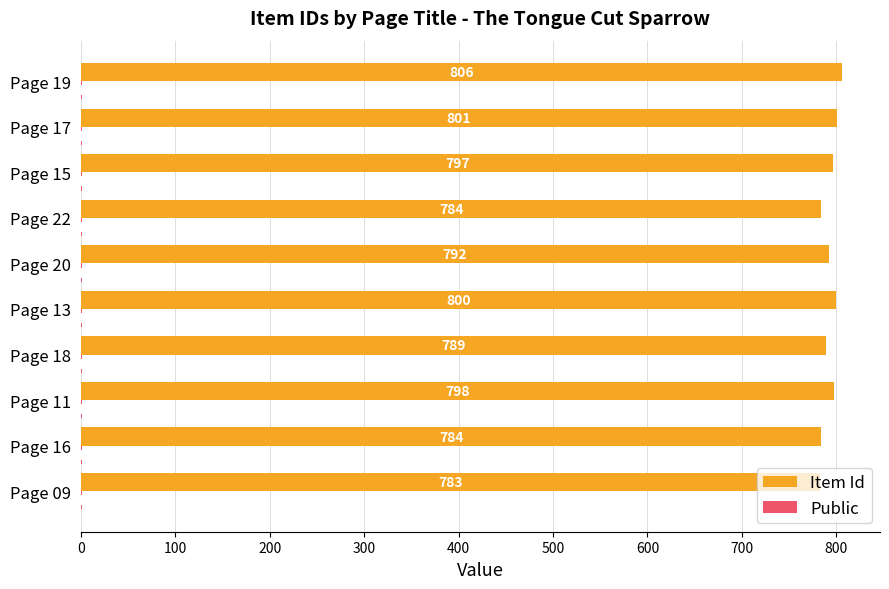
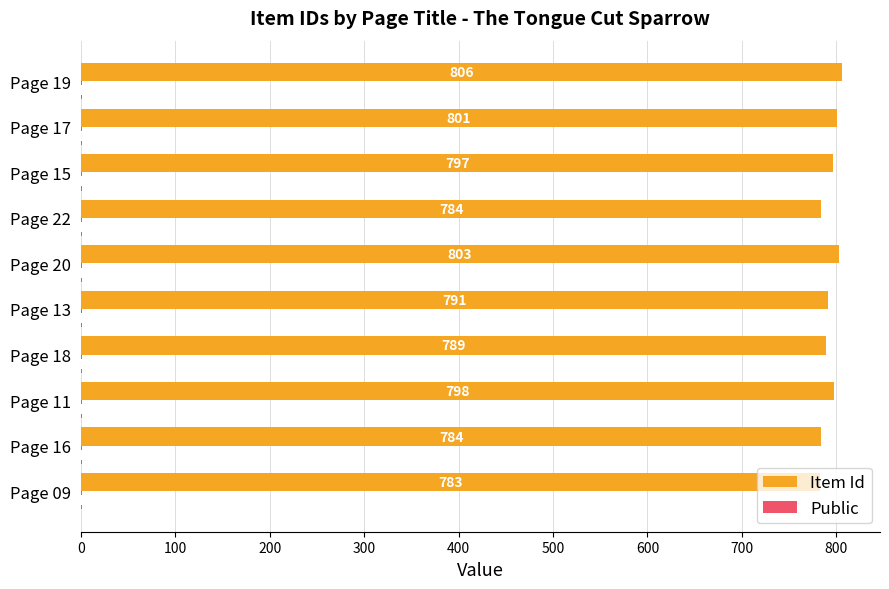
Item Id, Page 20: 792 -> 803
Item Id, Page 13: 800 -> 791
